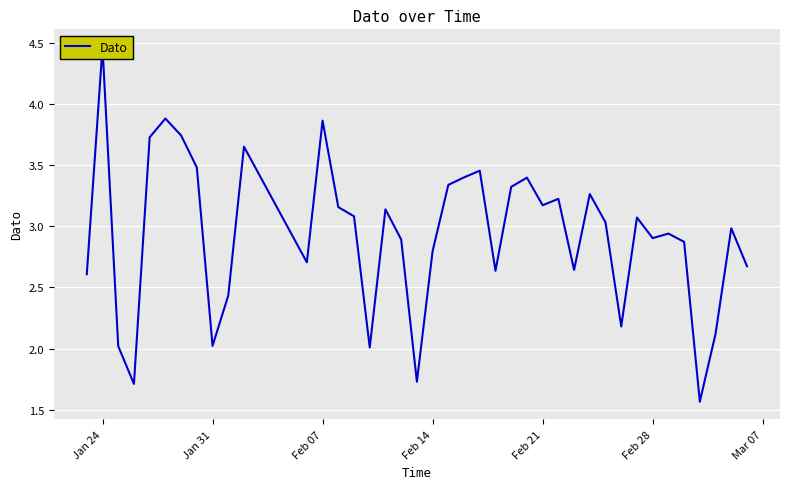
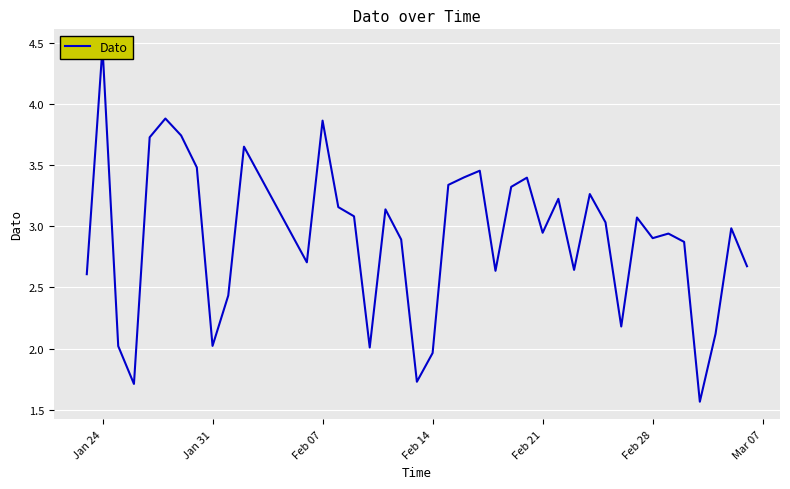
Feb 14: 2.80 -> 1.96
Feb 21: 3.17 -> 2.95
